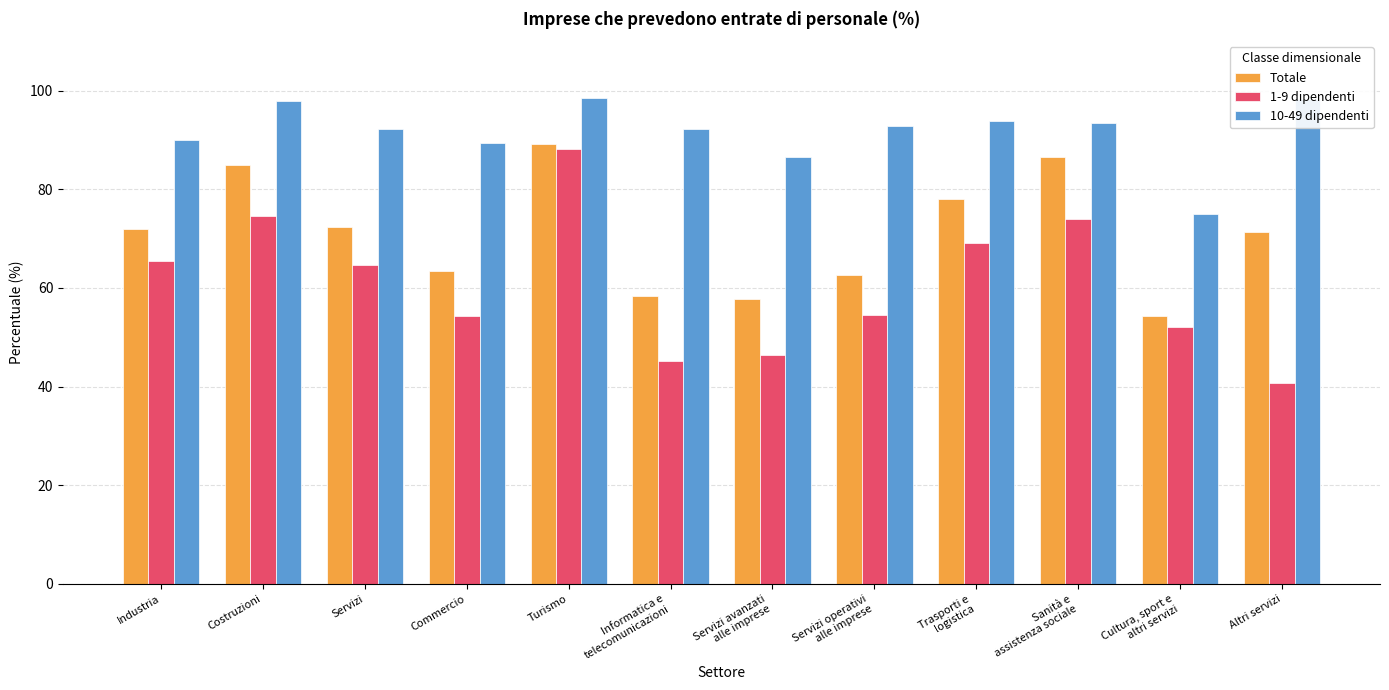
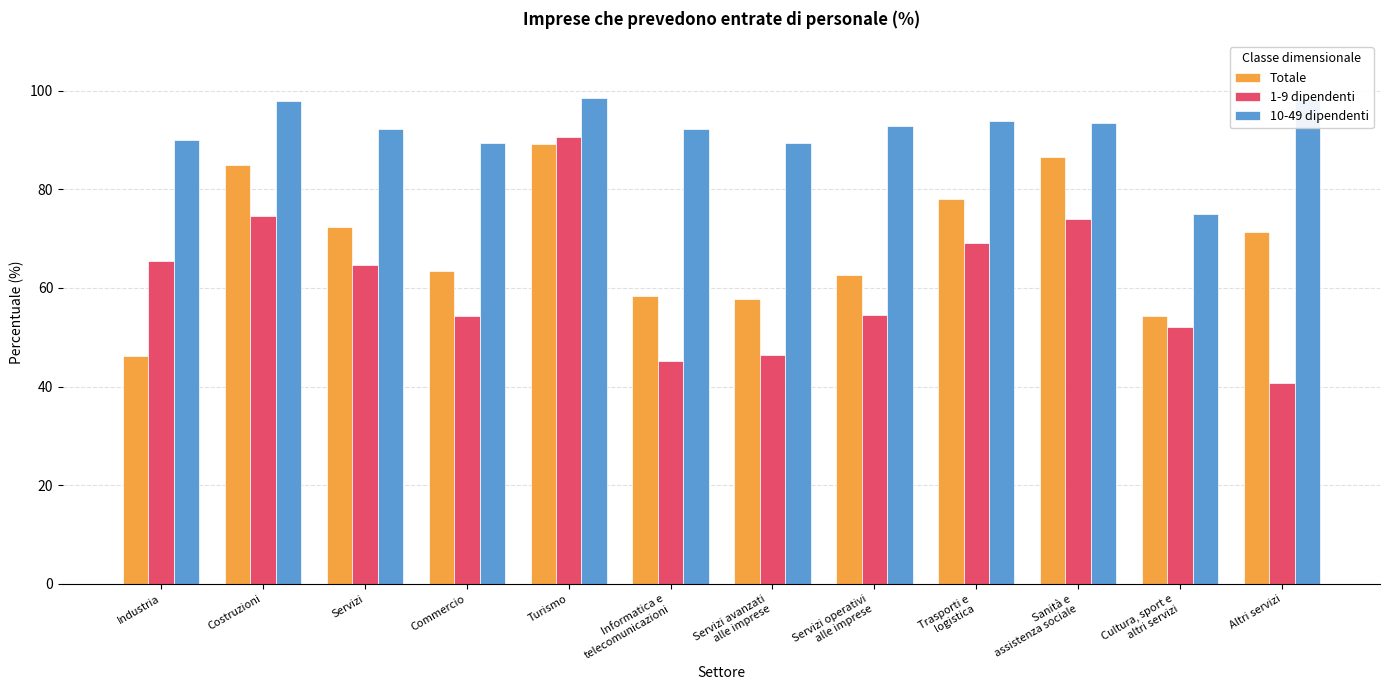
Totale, Industria: 72 -> 46
1-9 dipendenti, Turismo: 88 -> 91
10-49 dipendenti, Servizi avanzati alle imprese: 87 -> 89
